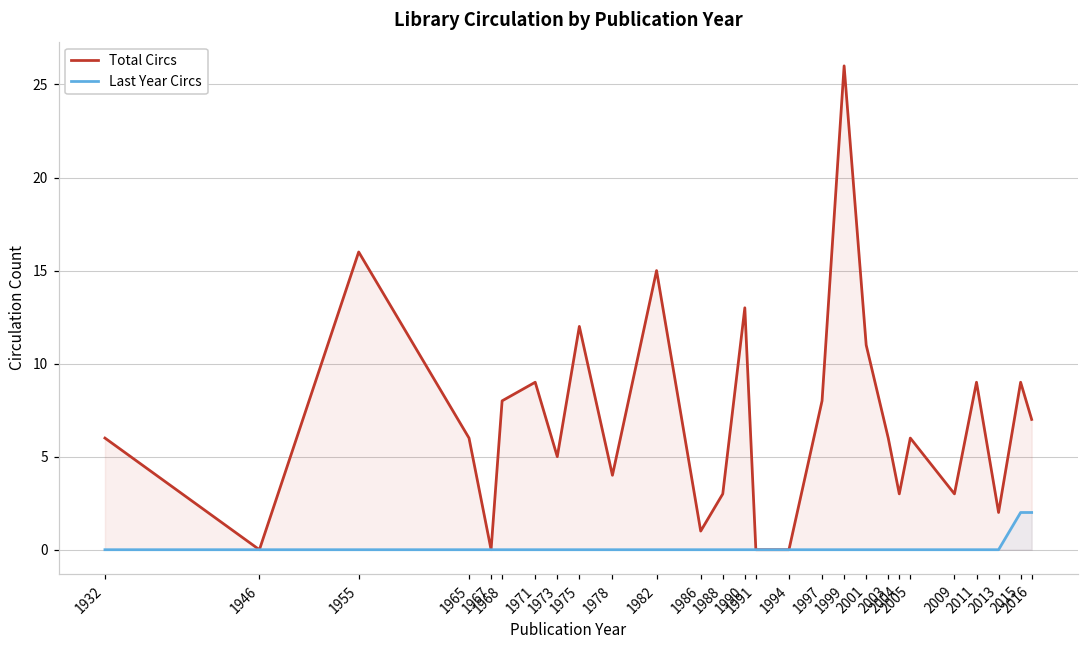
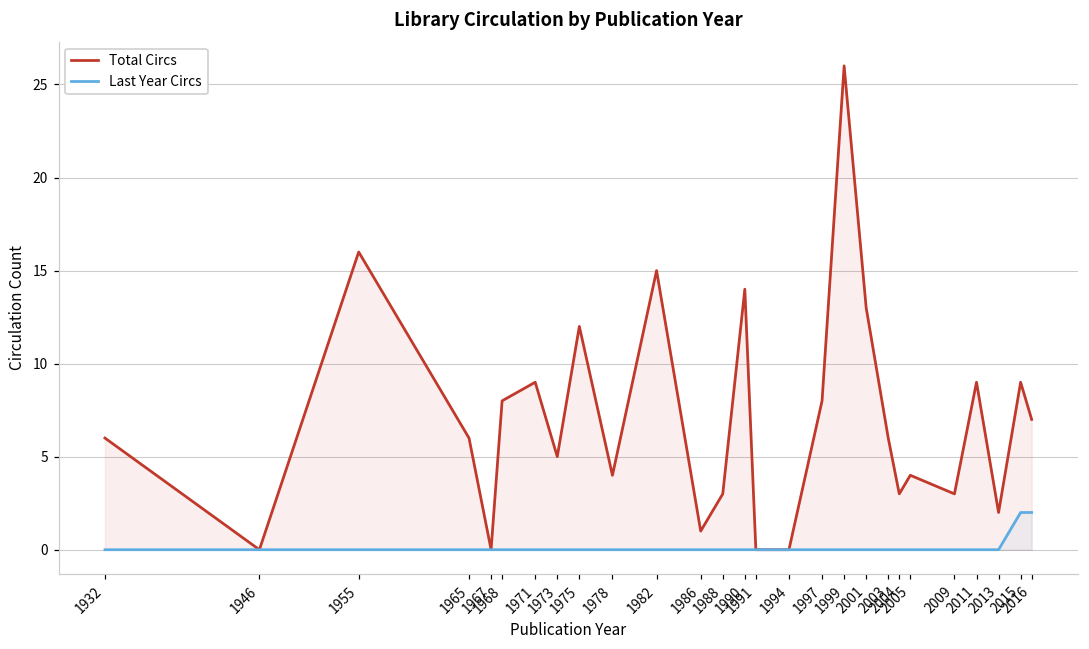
Total Circs, 1990: 13 -> 14
Total Circs, 2001: 11 -> 13
Total Circs, 2005: 6 -> 4
